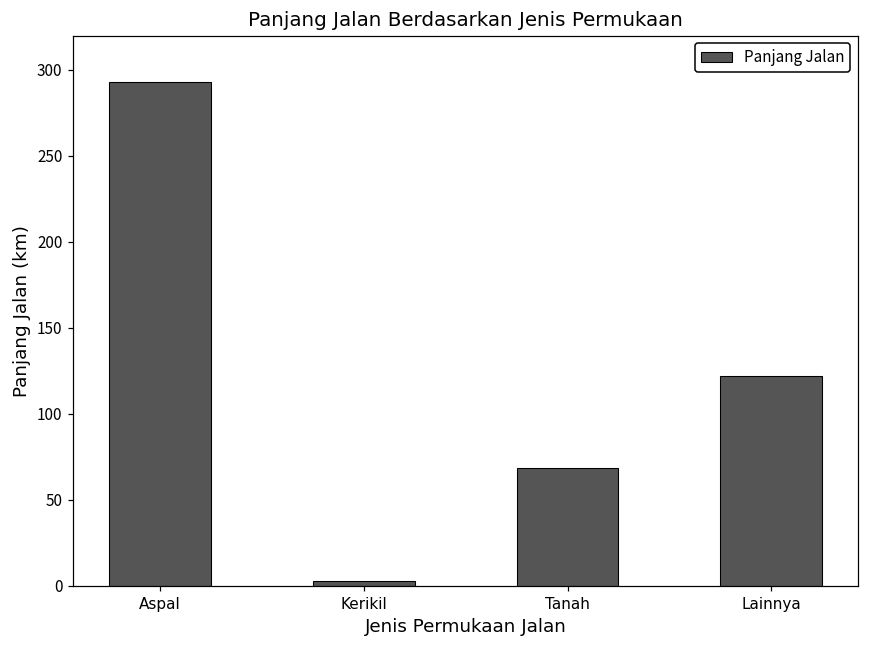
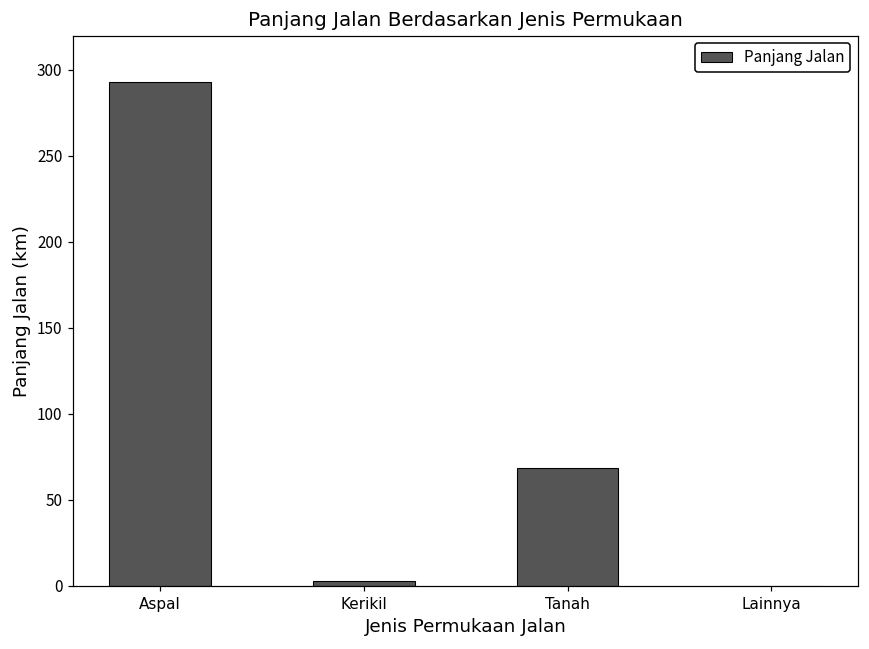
Lainnya: 122 -> 0
